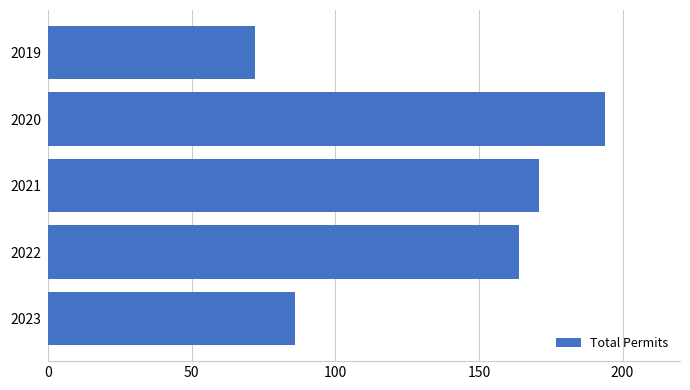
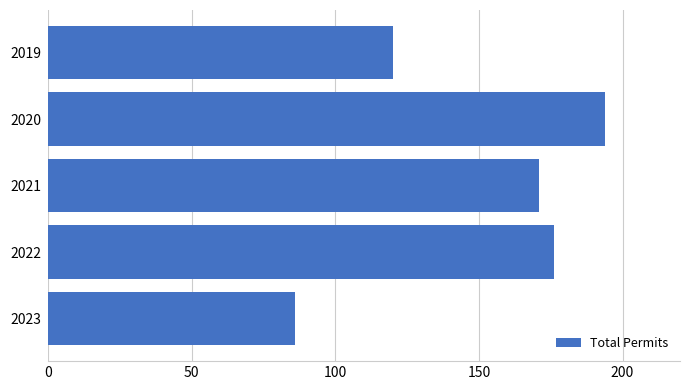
2019: 72 -> 120
2022: 164 -> 176
